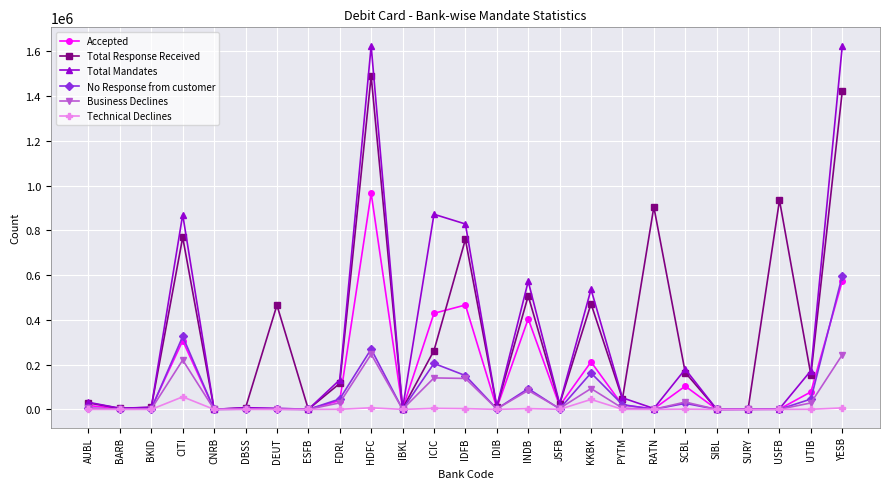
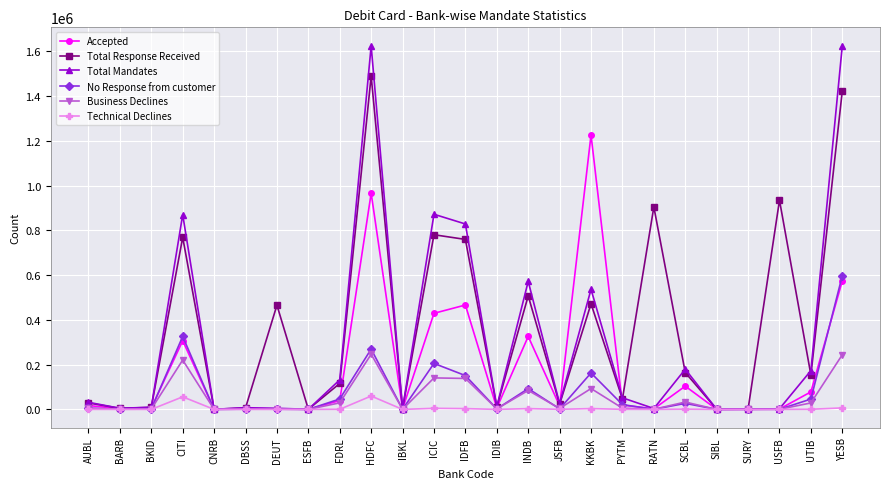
Technical Declines, HDFC: 10000 -> 60000
Total Response Received, ICIC: 260000 -> 780000
Accepted, INDB: 400000 -> 330000
Accepted, KKBK: 210000 -> 1230000
Technical Declines, KKBK: 40000 -> 0
